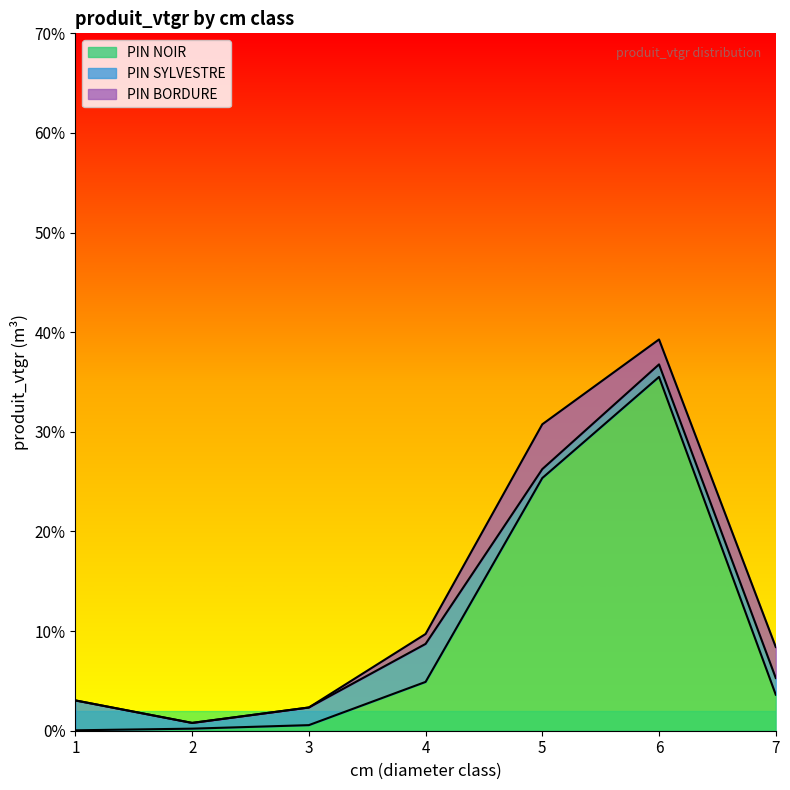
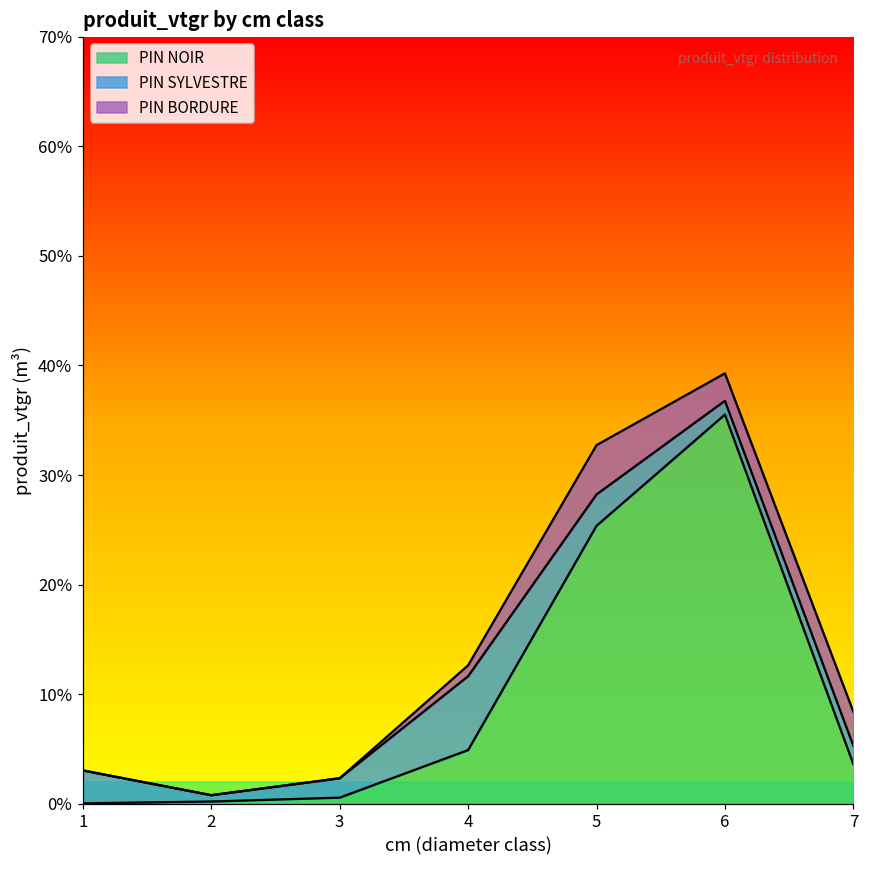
PIN SYLVESTRE, 4: 4% -> 7%
PIN SYLVESTRE, 5: 1% -> 3%
